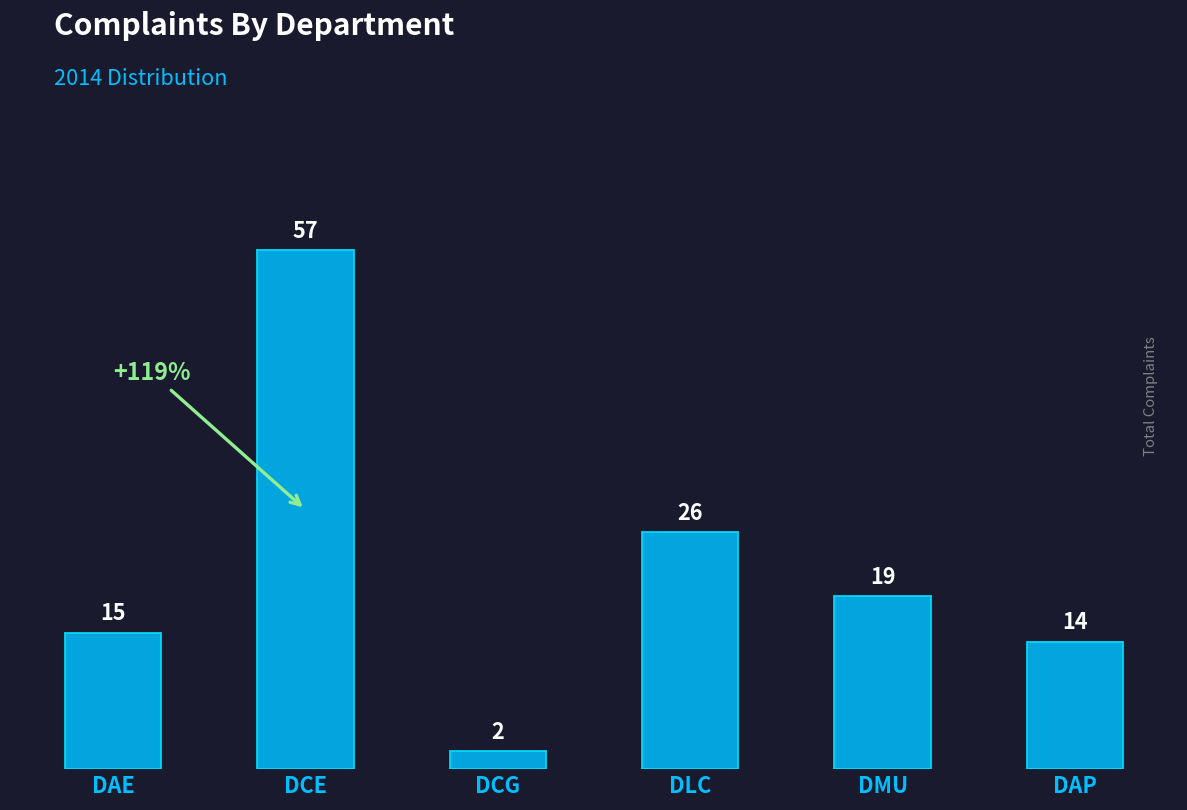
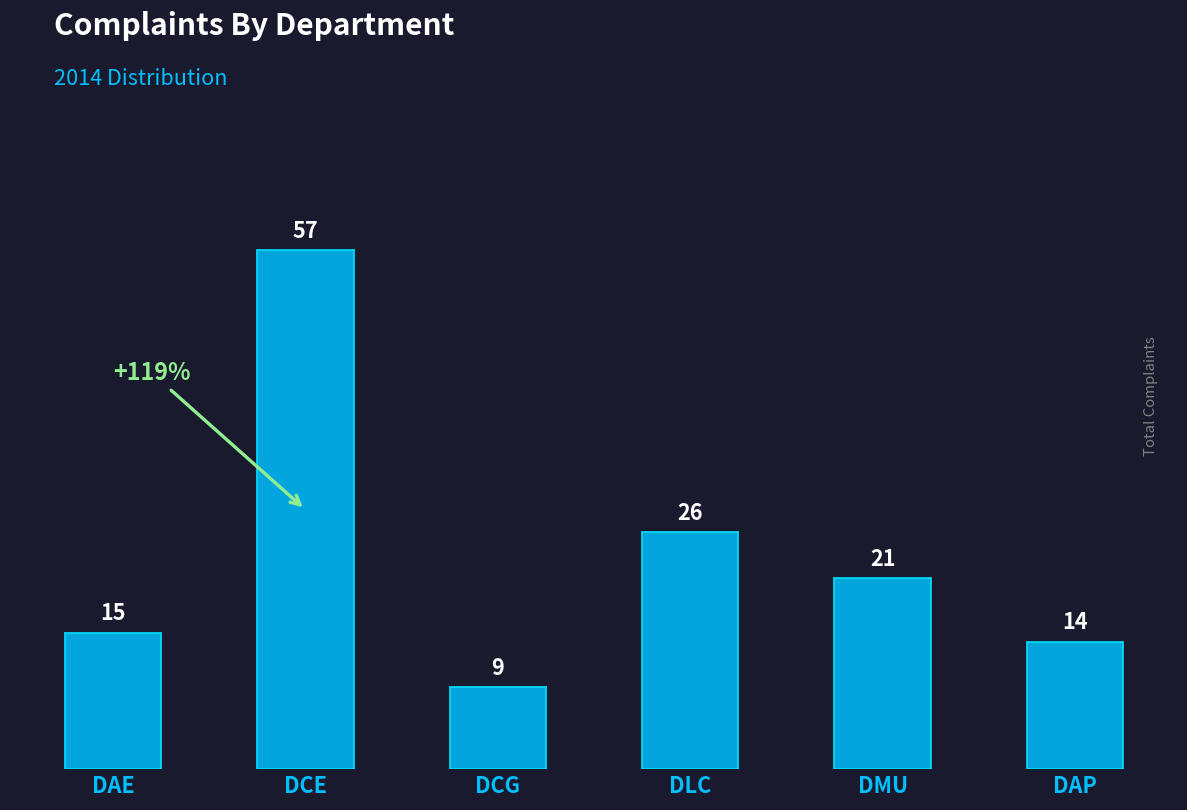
DCG: 2 -> 9
DMU: 19 -> 21
